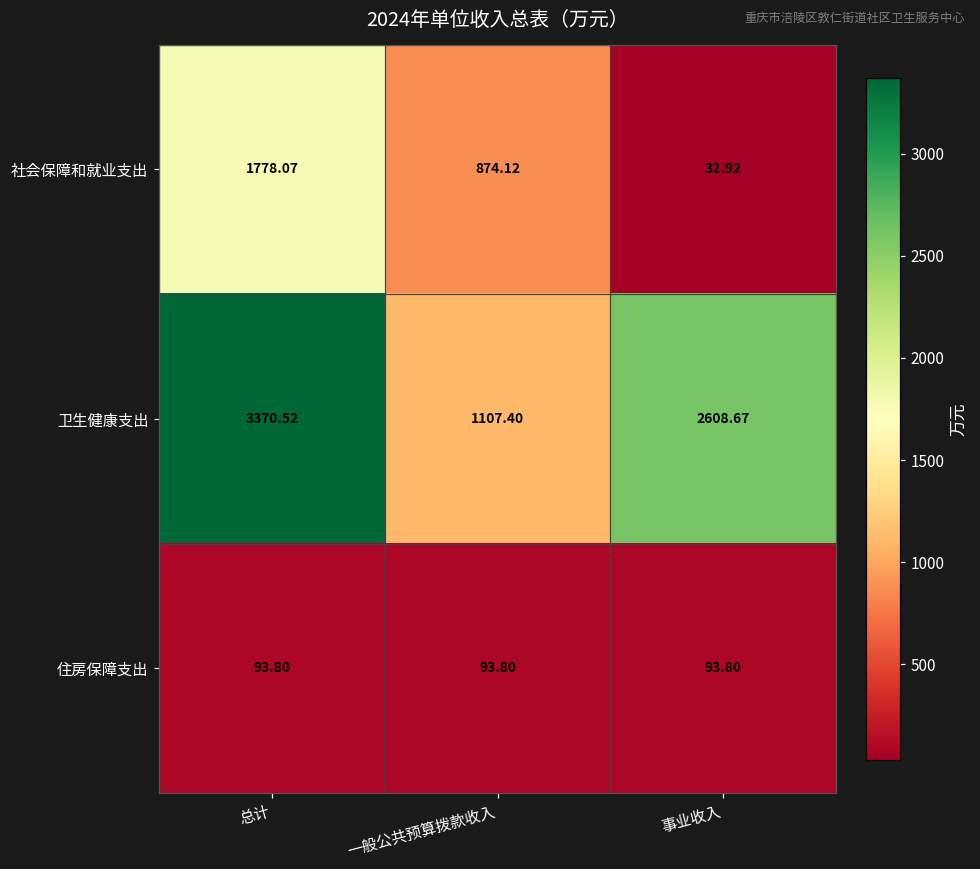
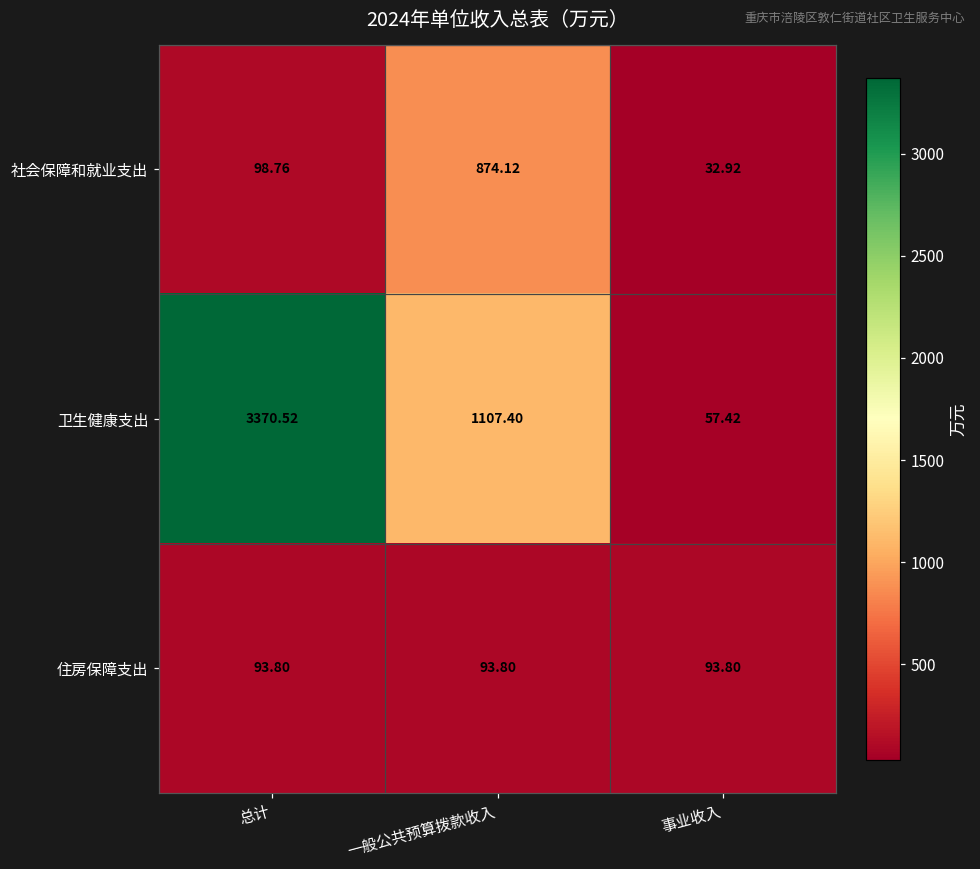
社会保障和就业支出, 总计: 1778.07 -> 98.76
卫生健康支出, 事业收入: 2608.67 -> 57.42
